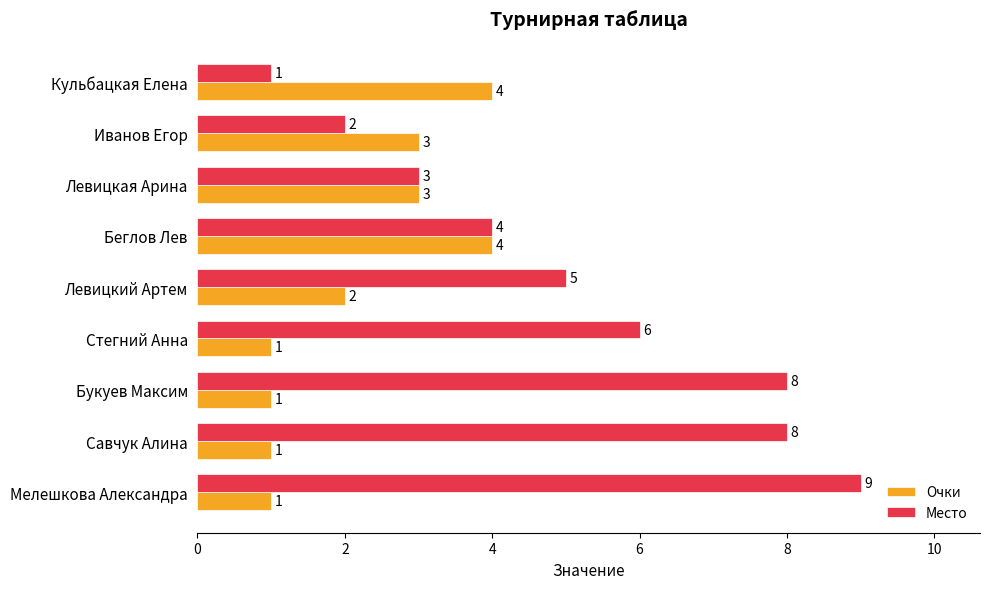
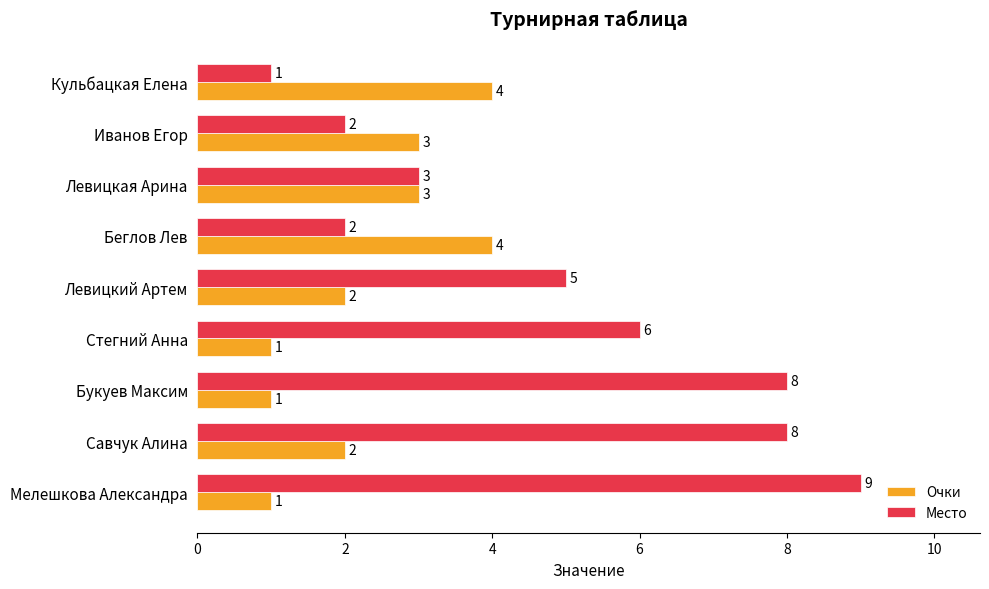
Место, Беглов Лев: 4 -> 2
Очки, Савчук Алина: 1 -> 2
